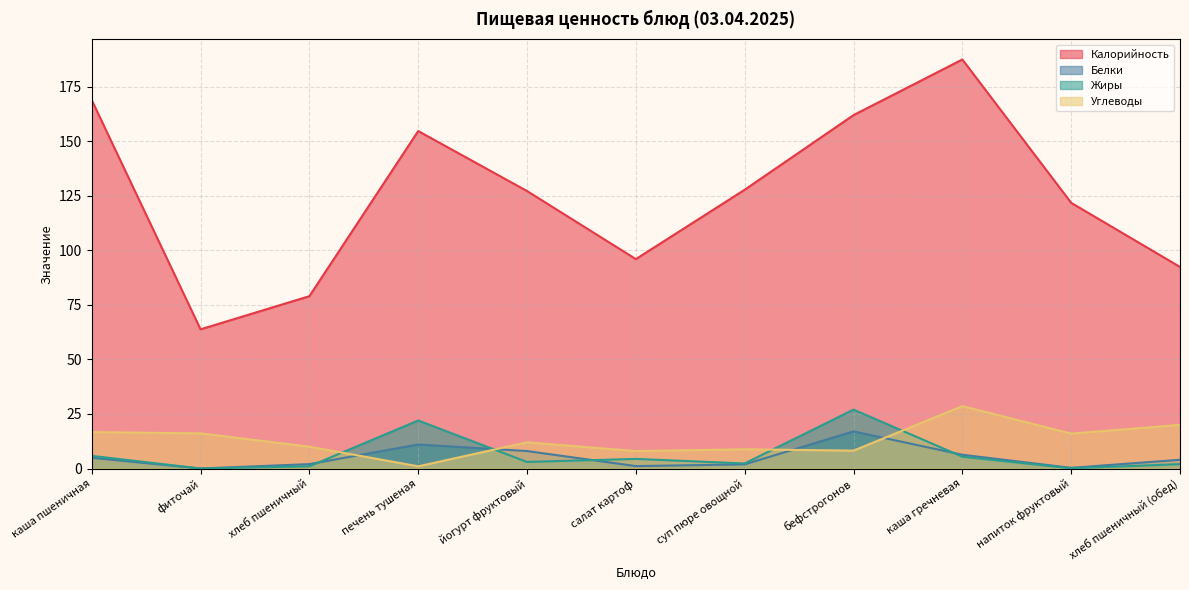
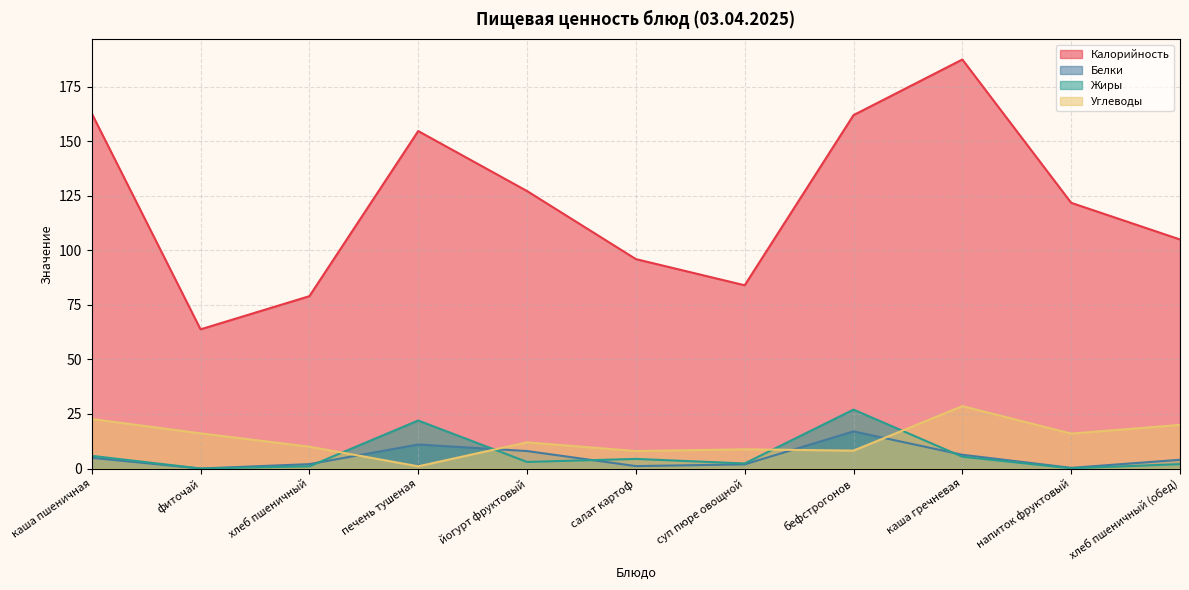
Калорийность, каша пшеничная: 169 -> 163
Углеводы, каша пшеничная: 17 -> 23
Калорийность, суп пюре овощной: 128 -> 84
Калорийность, хлеб пшеничный (обед): 92 -> 105
